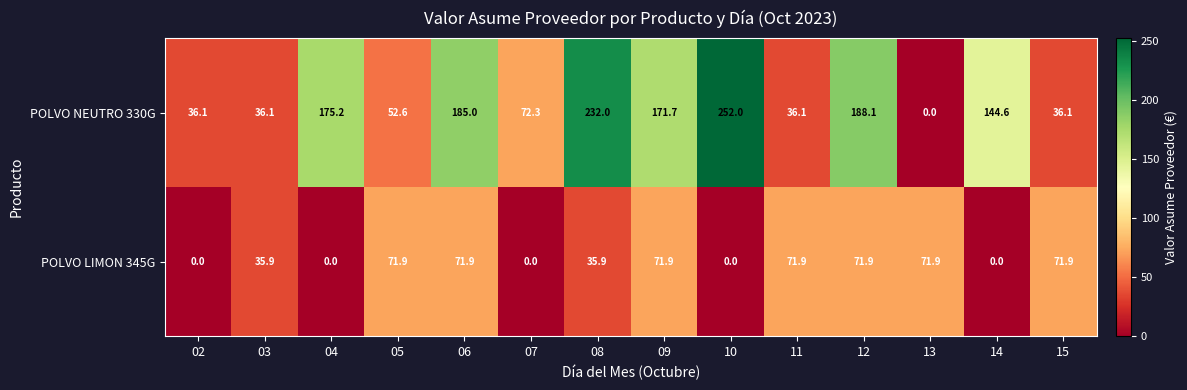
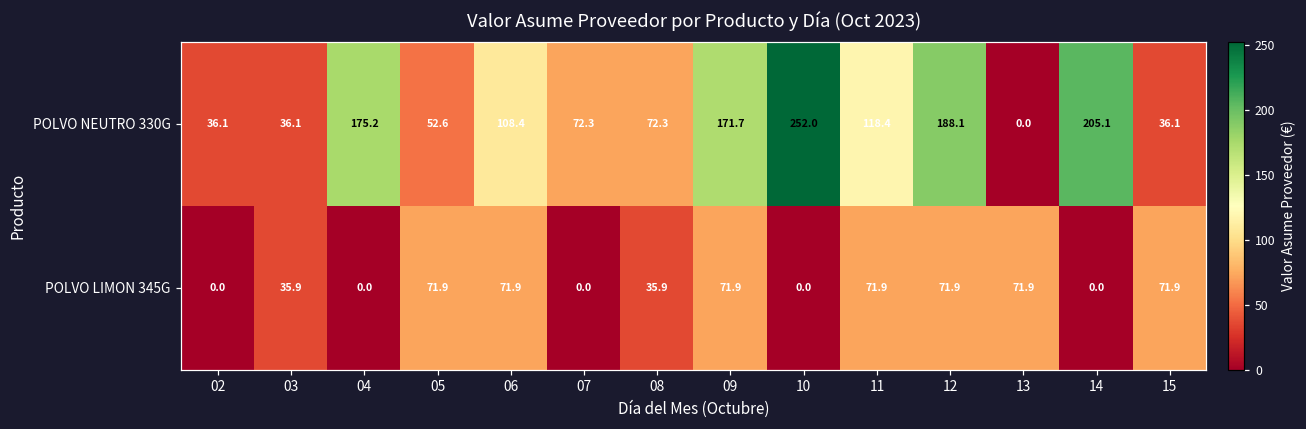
POLVO NEUTRO 330G, 06: 185.0 -> 108.4
POLVO NEUTRO 330G, 08: 232.0 -> 72.3
POLVO NEUTRO 330G, 11: 36.1 -> 118.4
POLVO NEUTRO 330G, 14: 144.6 -> 205.1
